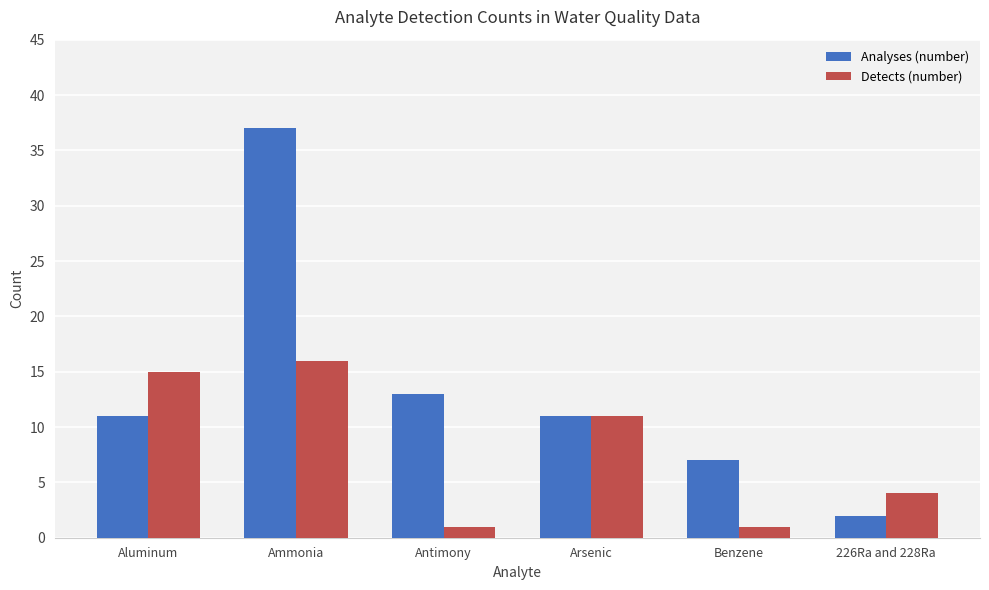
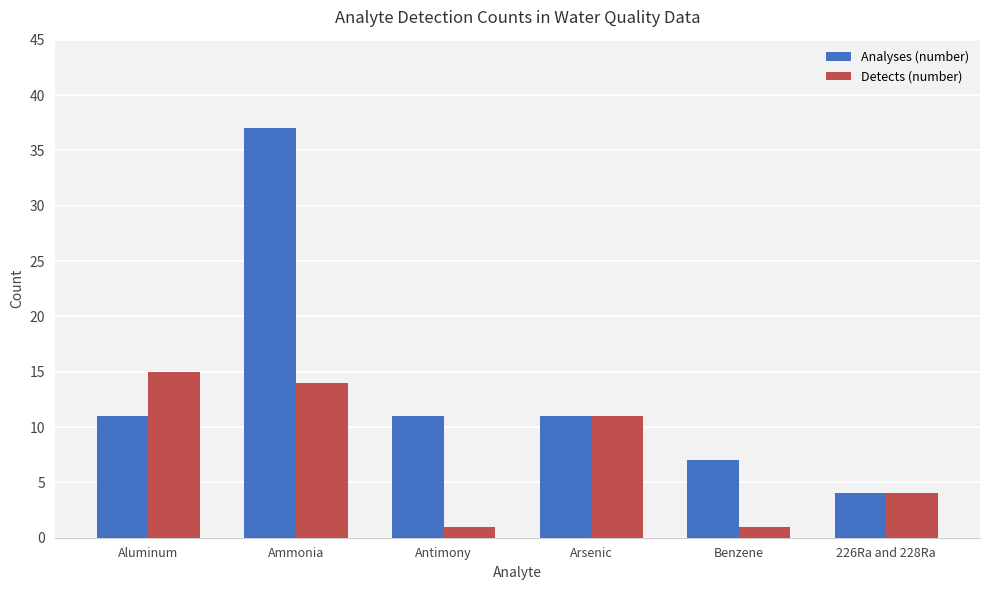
Detects (number), Ammonia: 16 -> 14
Analyses (number), Antimony: 13 -> 11
Analyses (number), 226Ra and 228Ra: 2 -> 4
